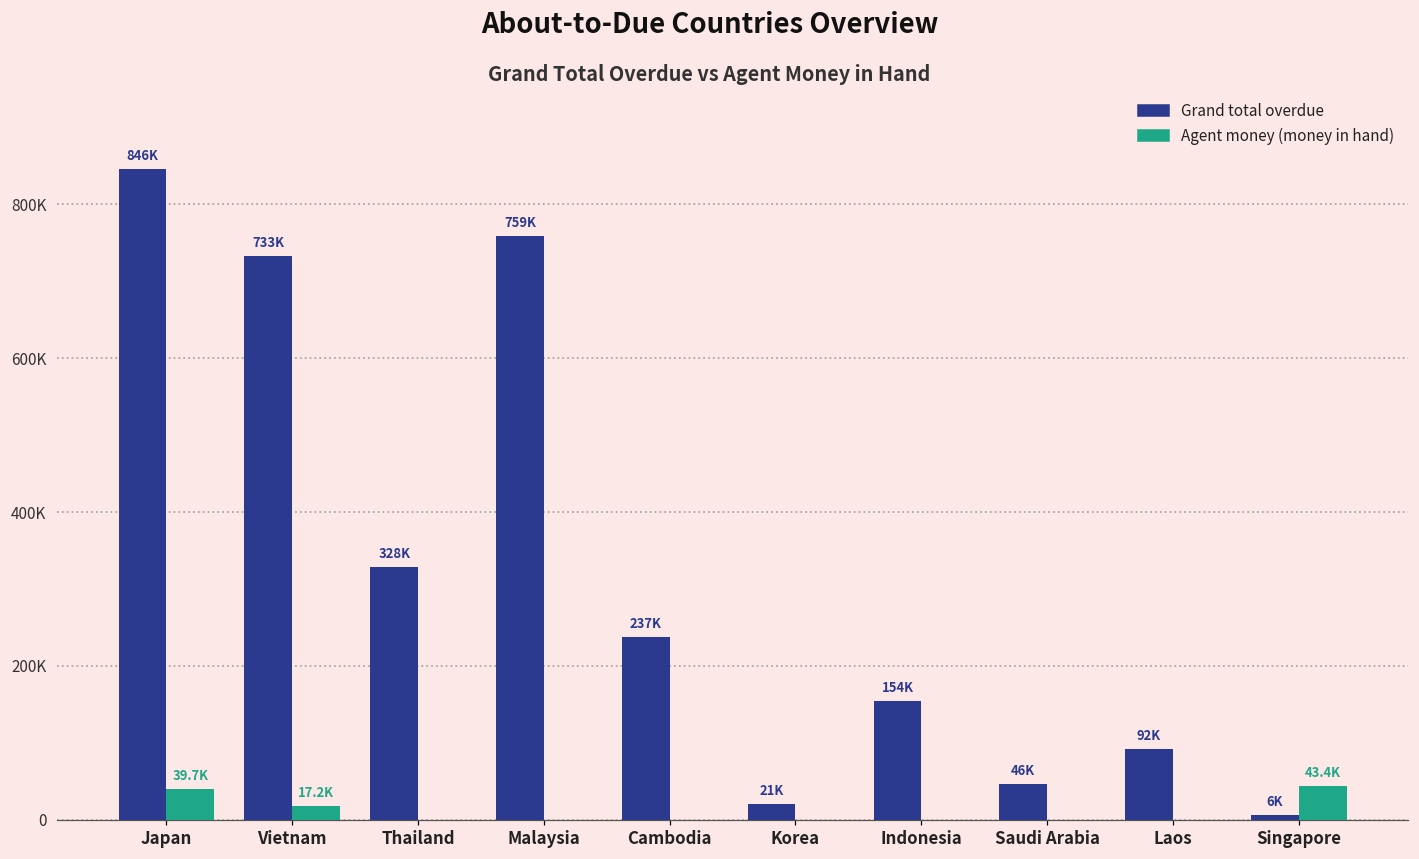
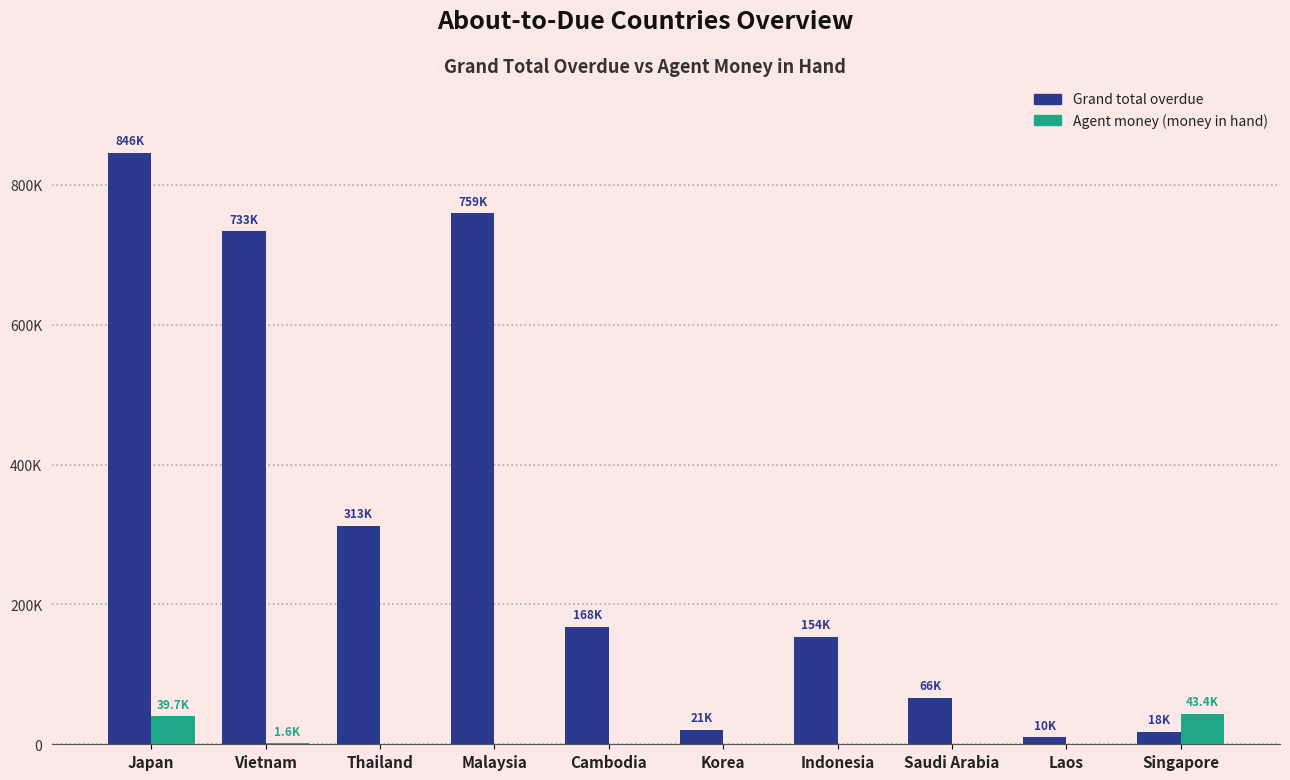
Agent money (money in hand), Vietnam: 17.2K -> 1.6K
Grand total overdue, Thailand: 328K -> 313K
Grand total overdue, Cambodia: 237K -> 168K
Grand total overdue, Saudi Arabia: 46K -> 66K
Grand total overdue, Laos: 92K -> 10K
Grand total overdue, Singapore: 6K -> 18K
